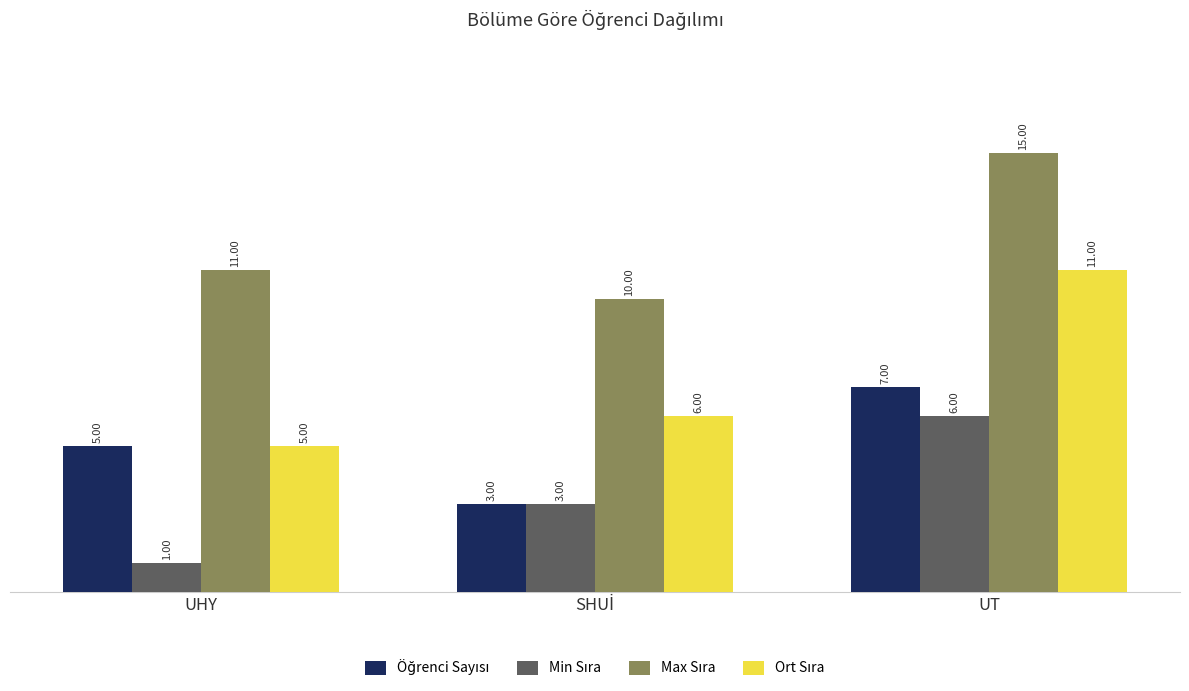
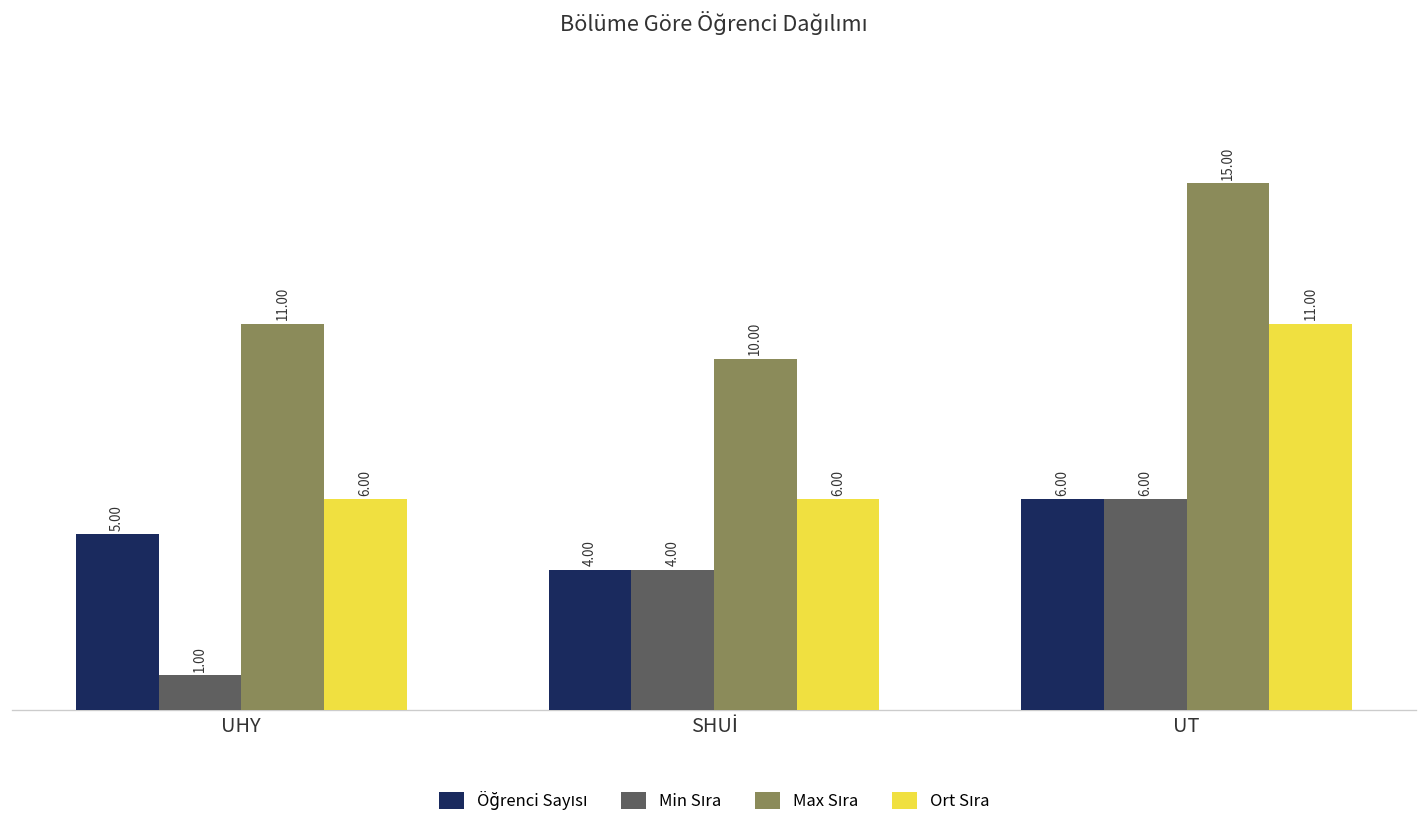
Ort Sıra, UHY: 5.00 -> 6.00
Öğrenci Sayısı, SHUİ: 3.00 -> 4.00
Min Sıra, SHUİ: 3.00 -> 4.00
Öğrenci Sayısı, UT: 7.00 -> 6.00
